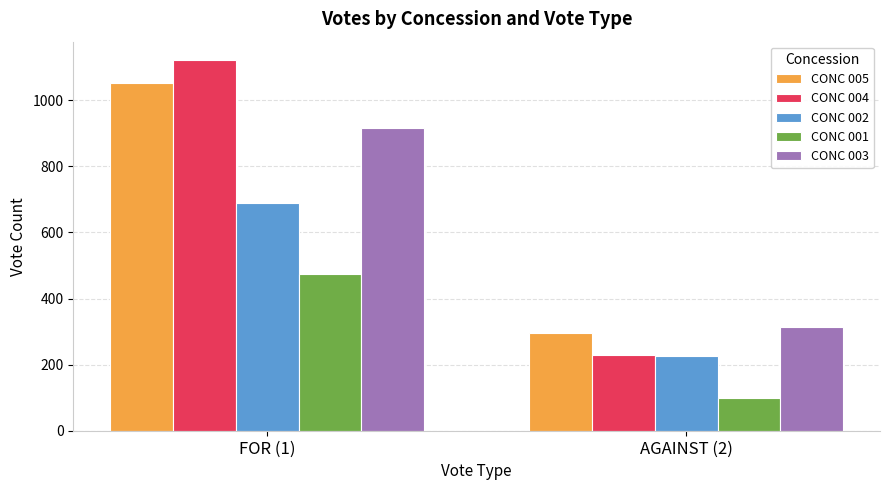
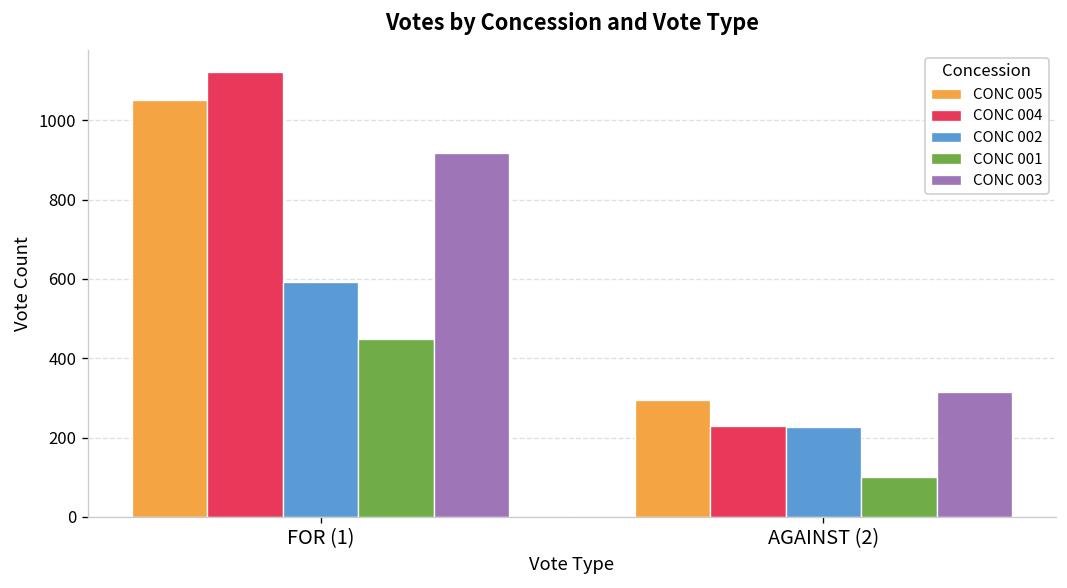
CONC 002, FOR (1): 690 -> 590
CONC 001, FOR (1): 470 -> 450
